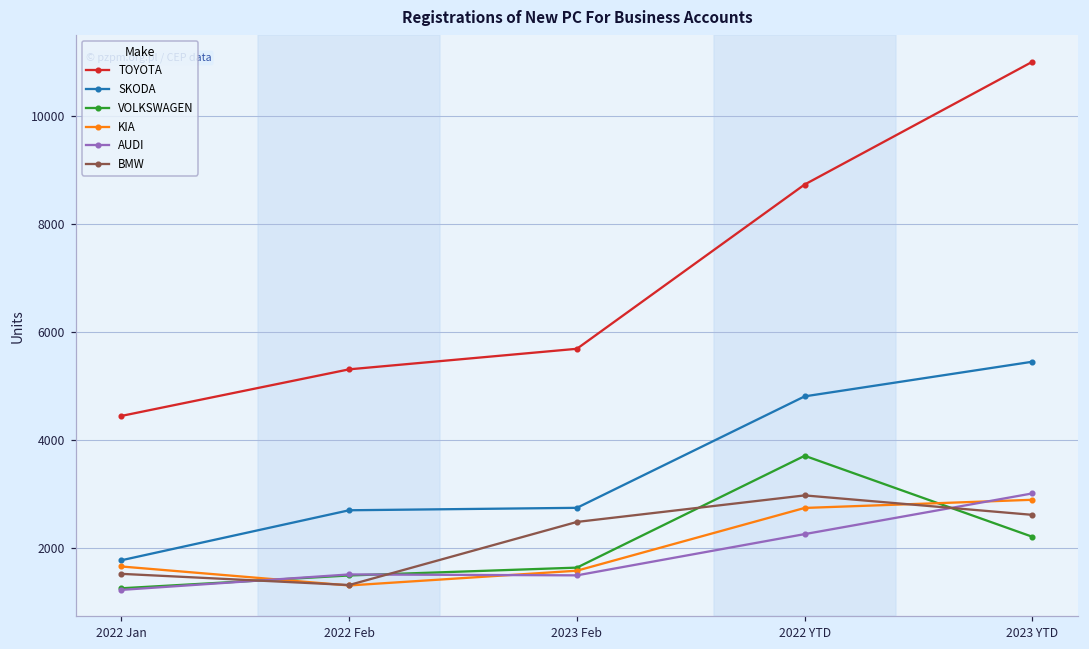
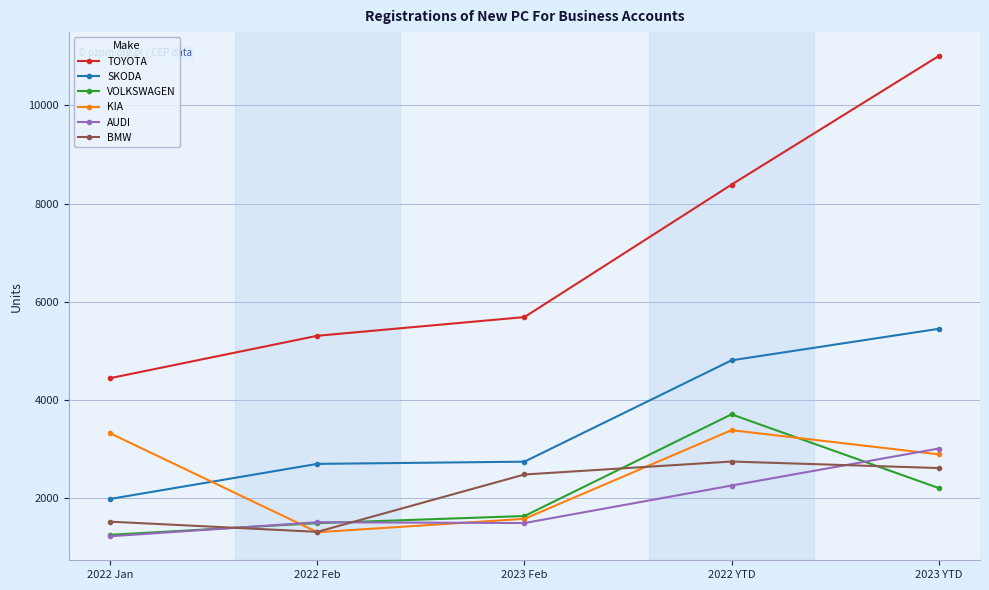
SKODA, 2022 Jan: 1800 -> 2000
KIA, 2022 Jan: 1700 -> 3300
TOYOTA, 2022 YTD: 8700 -> 8400
KIA, 2022 YTD: 2700 -> 3400
BMW, 2022 YTD: 3000 -> 2800
